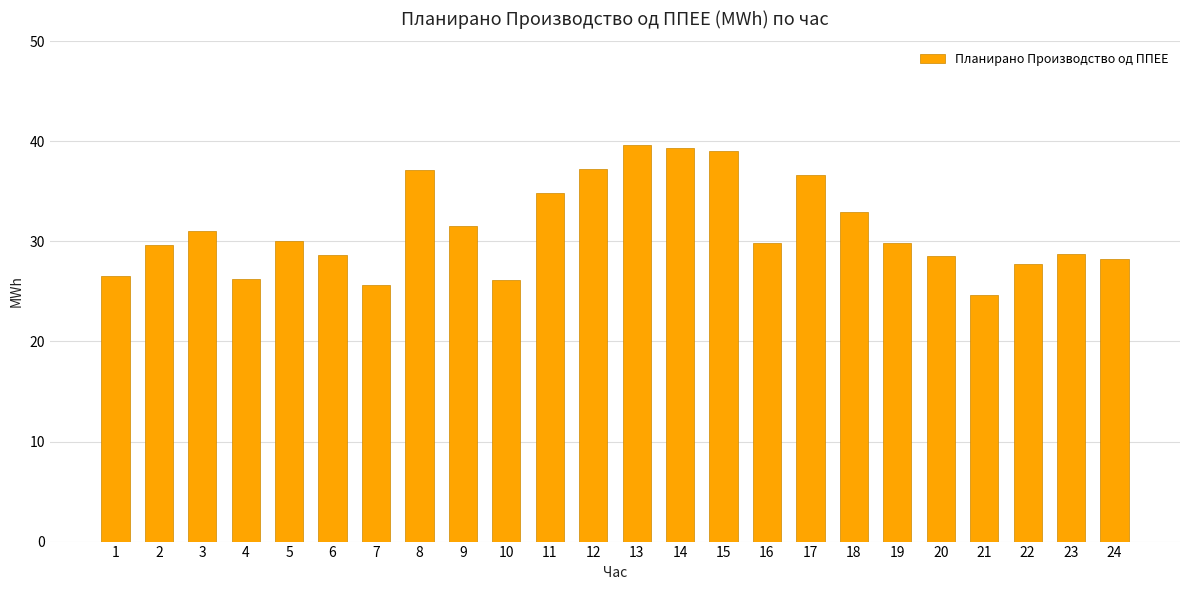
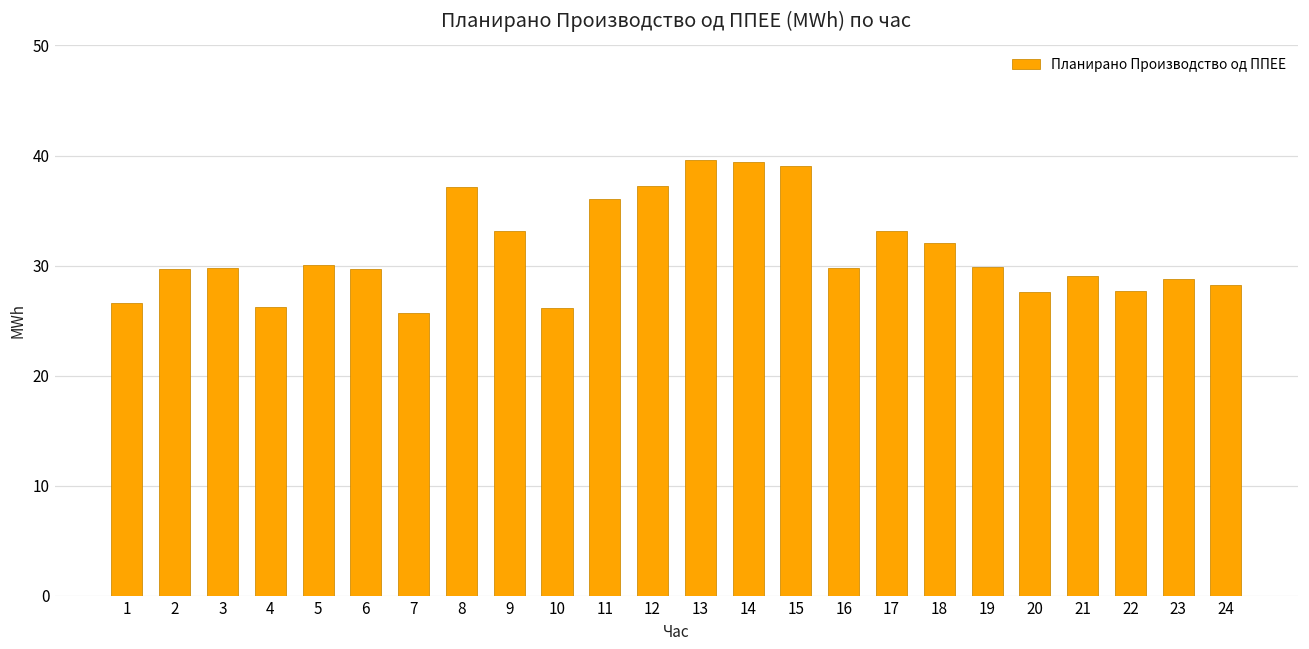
3: 31.1 -> 29.8
6: 28.6 -> 29.7
9: 31.5 -> 33.1
11: 34.9 -> 36.1
17: 36.6 -> 33.1
18: 33.0 -> 32.1
20: 28.6 -> 27.6
21: 24.7 -> 29.1
